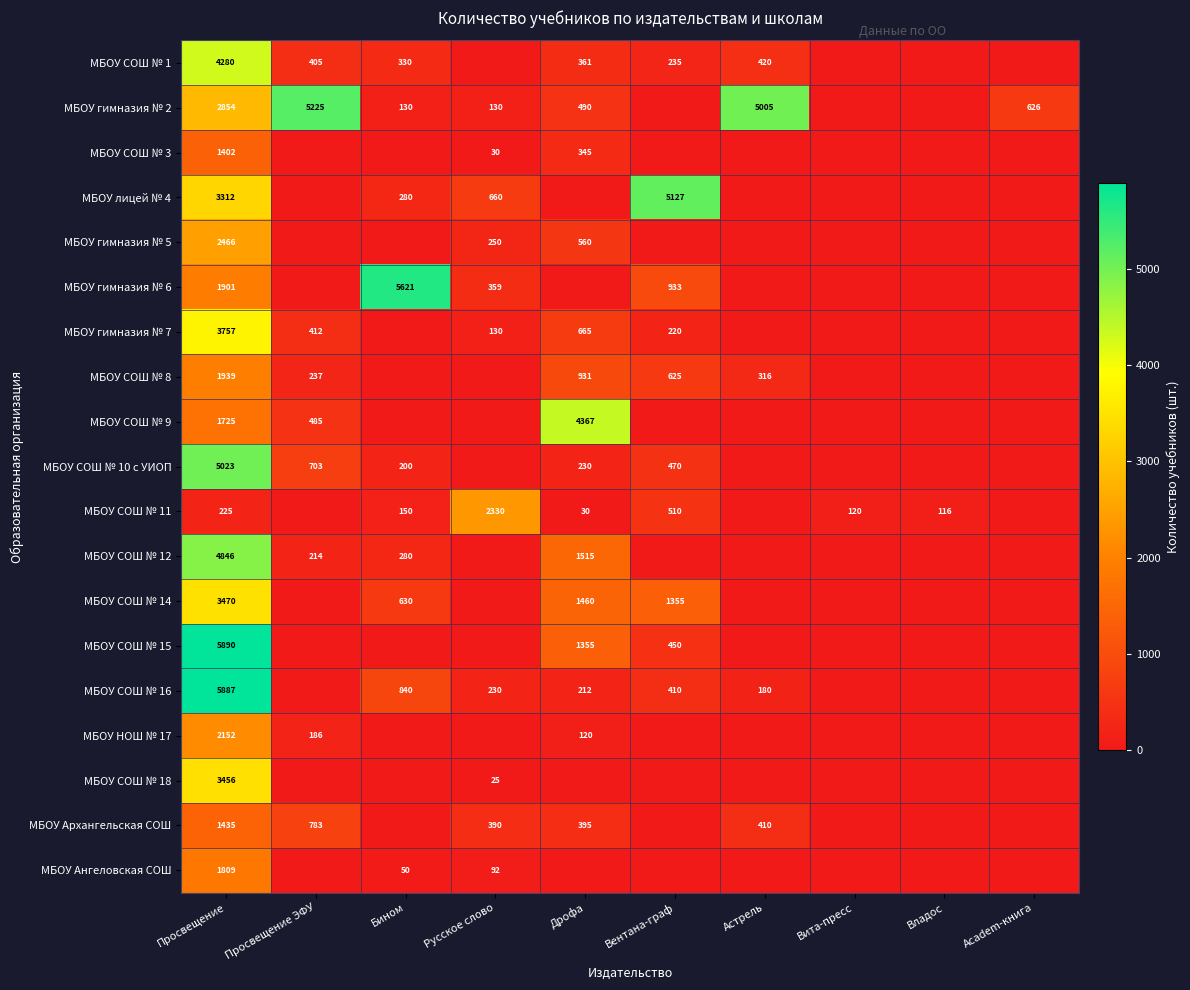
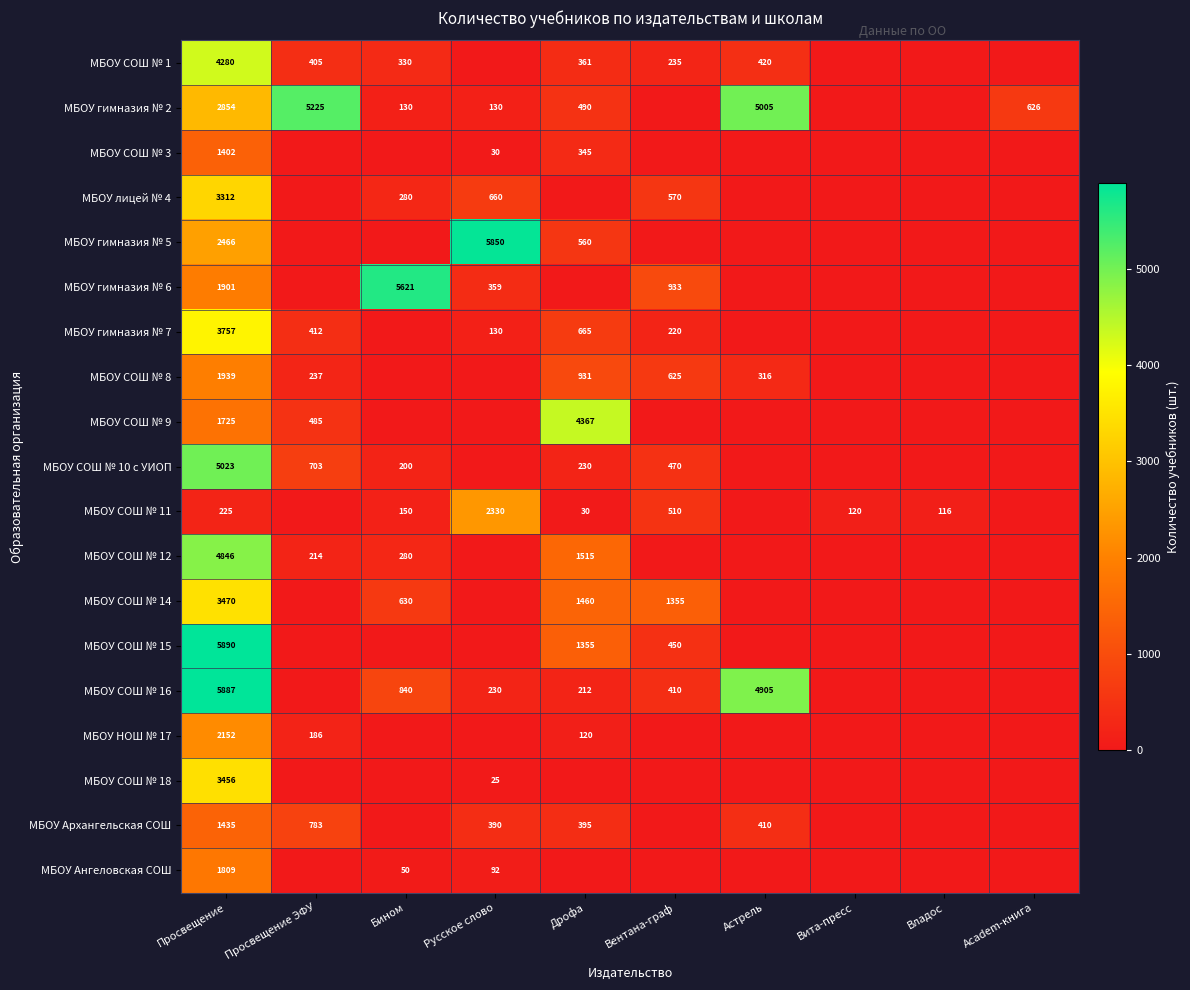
МБОУ лицей № 4, Вентана-граф: 5127 -> 570
МБОУ гимназия № 5, Русское слово: 250 -> 5850
МБОУ СОШ № 16, Астрель: 180 -> 4905
